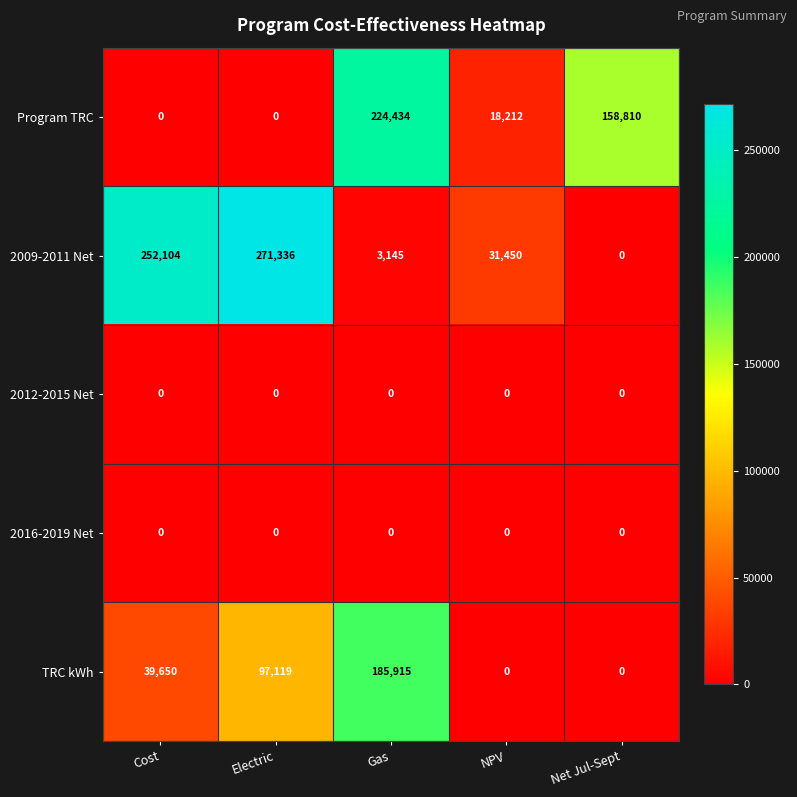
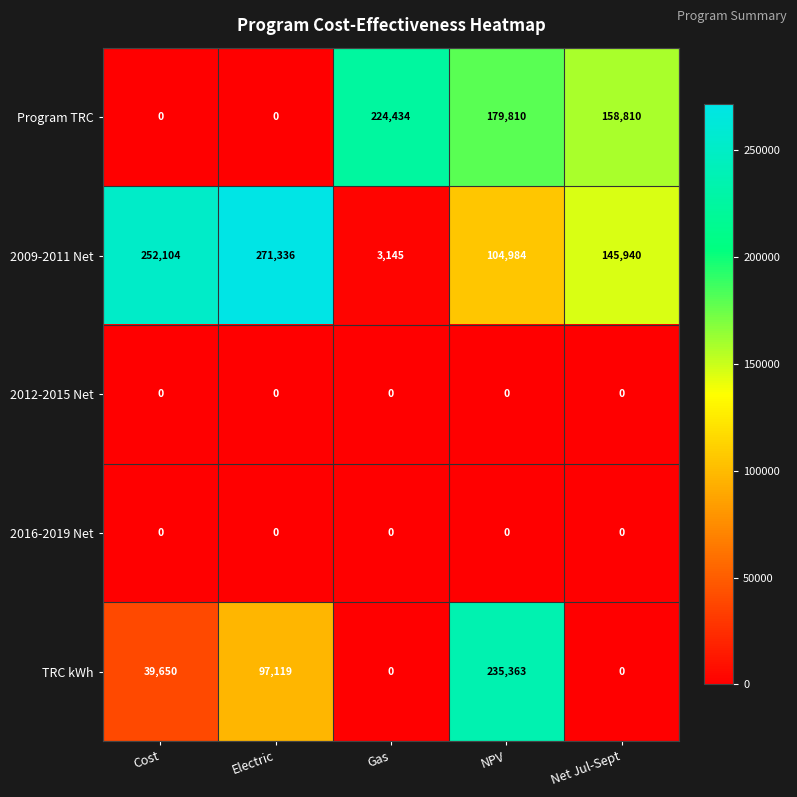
Program TRC, NPV: 18,212 -> 179,810
2009-2011 Net, NPV: 31,450 -> 104,984
2009-2011 Net, Net Jul-Sept: 0 -> 145,940
TRC kWh, Gas: 185,915 -> 0
TRC kWh, NPV: 0 -> 235,363
